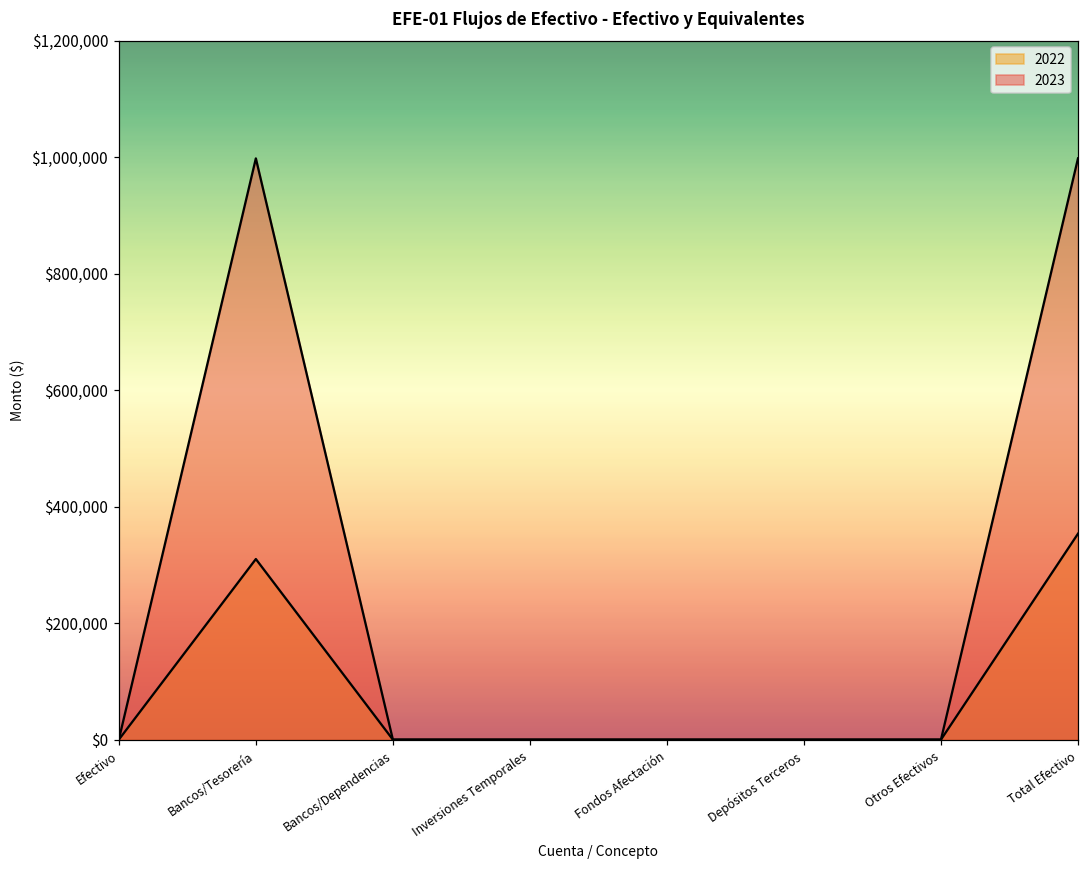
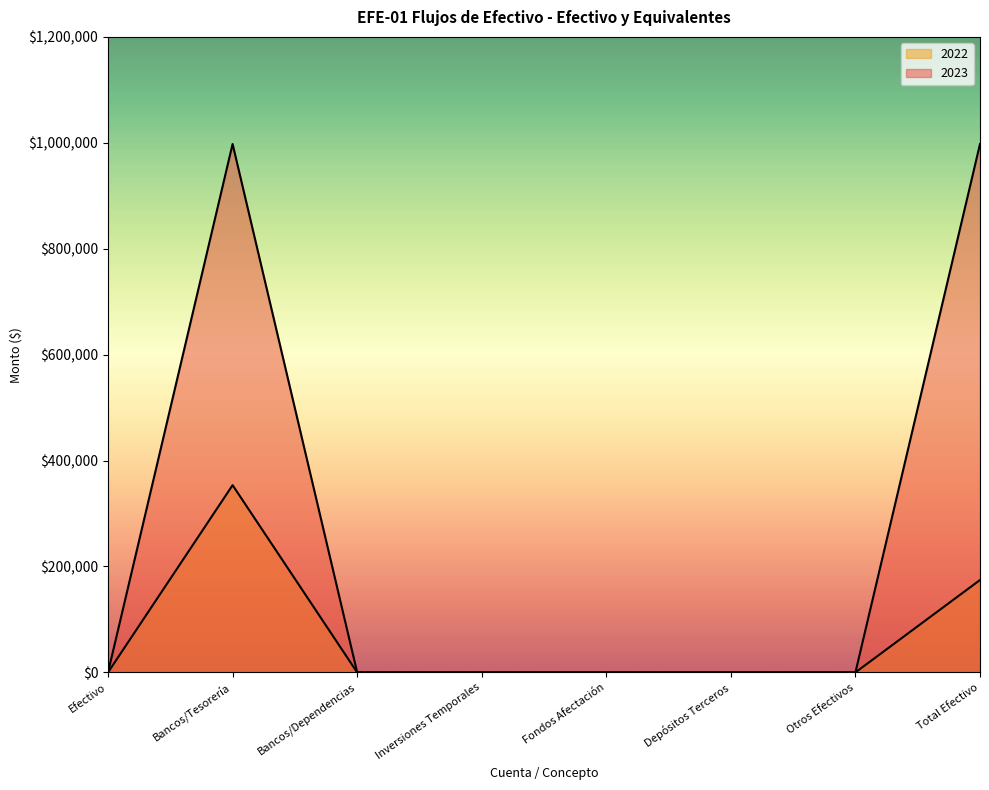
2022, Bancos/Tesorería: $310,000 -> $350,000
2022, Total Efectivo: $350,000 -> $170,000
